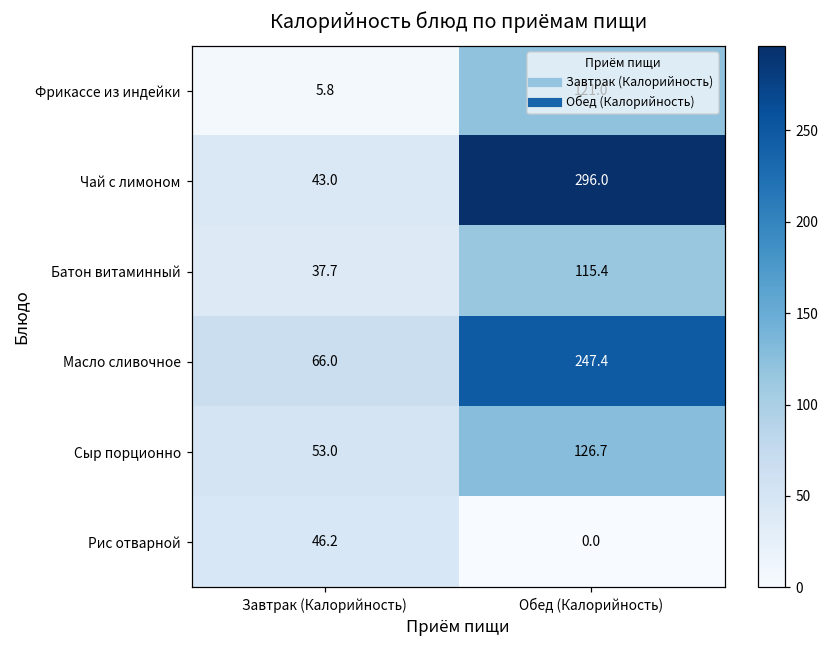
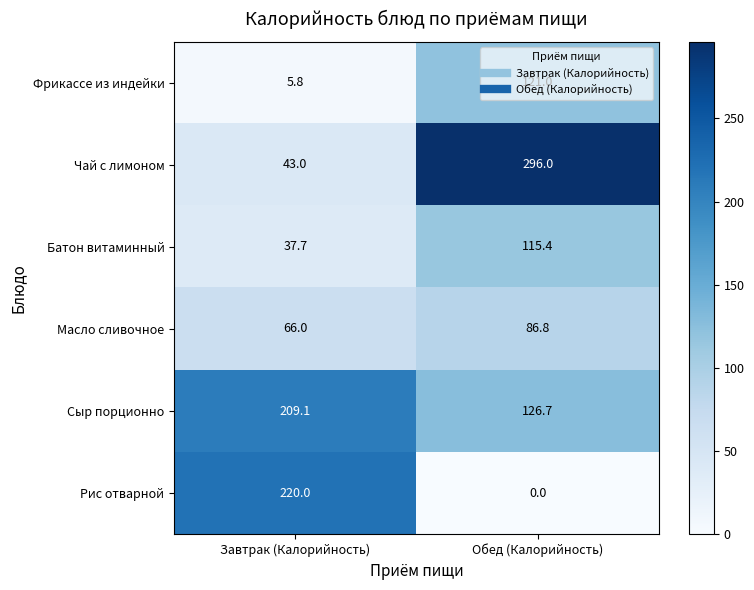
Масло сливочное, Обед (Калорийность): 247.4 -> 86.8
Сыр порционно, Завтрак (Калорийность): 53.0 -> 209.1
Рис отварной, Завтрак (Калорийность): 46.2 -> 220.0
